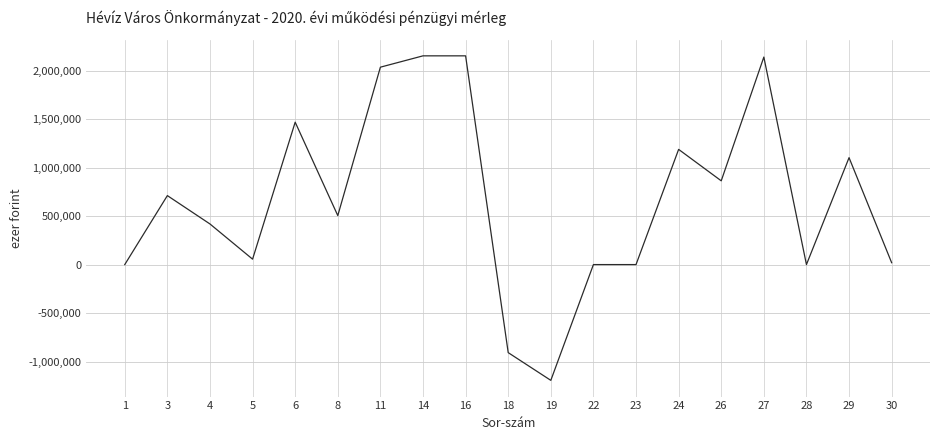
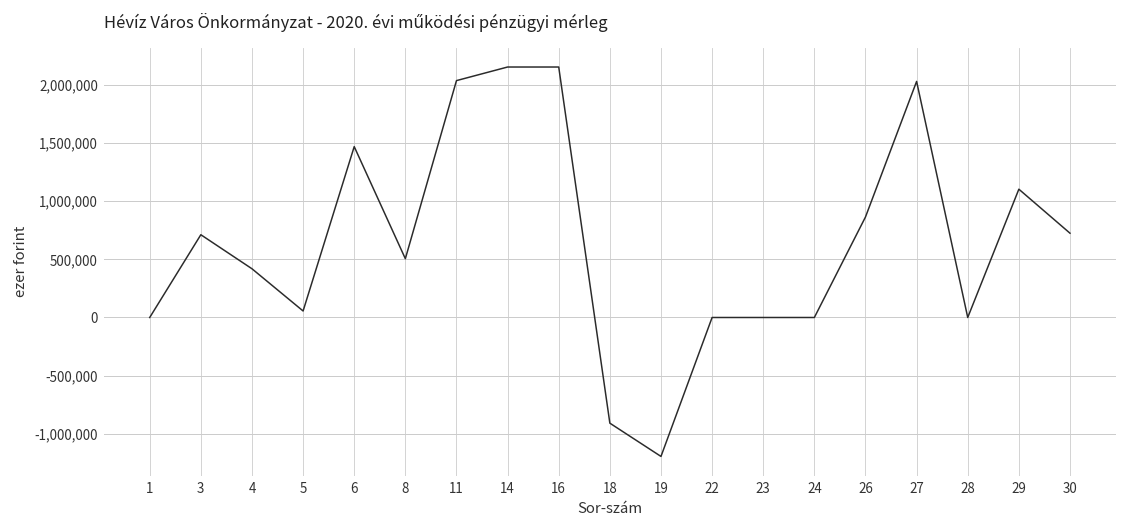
24: 1,200,000 -> 0
27: 2,100,000 -> 2,000,000
30: 0 -> 700,000
